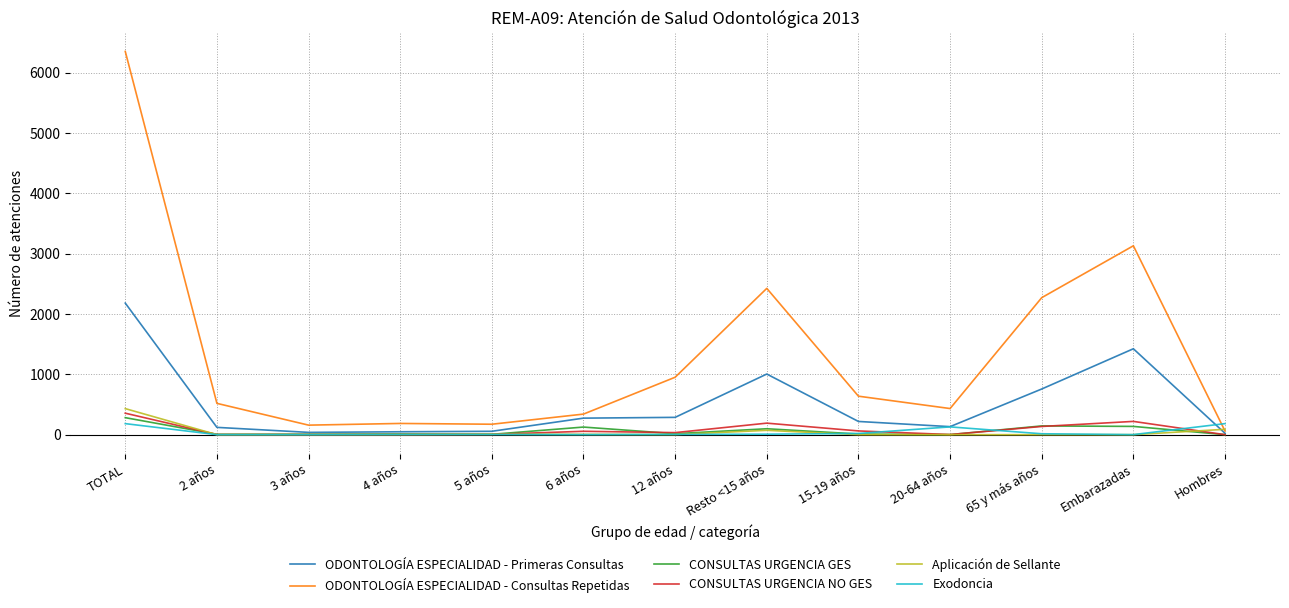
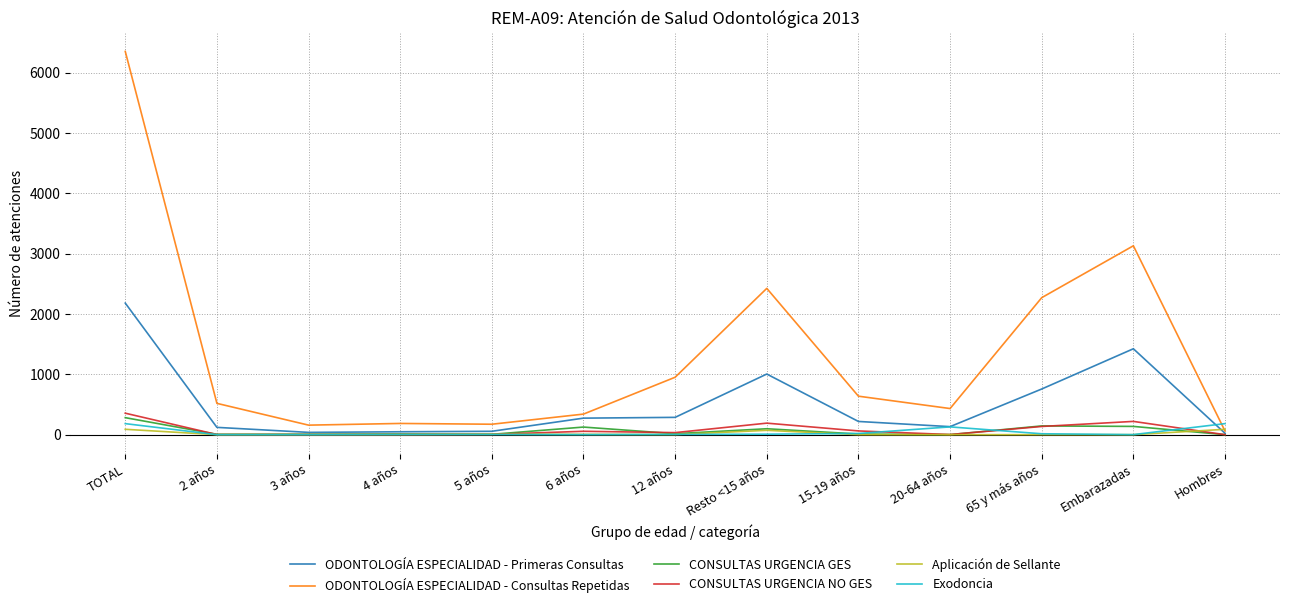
Aplicación de Sellante, TOTAL: 400 -> 100
